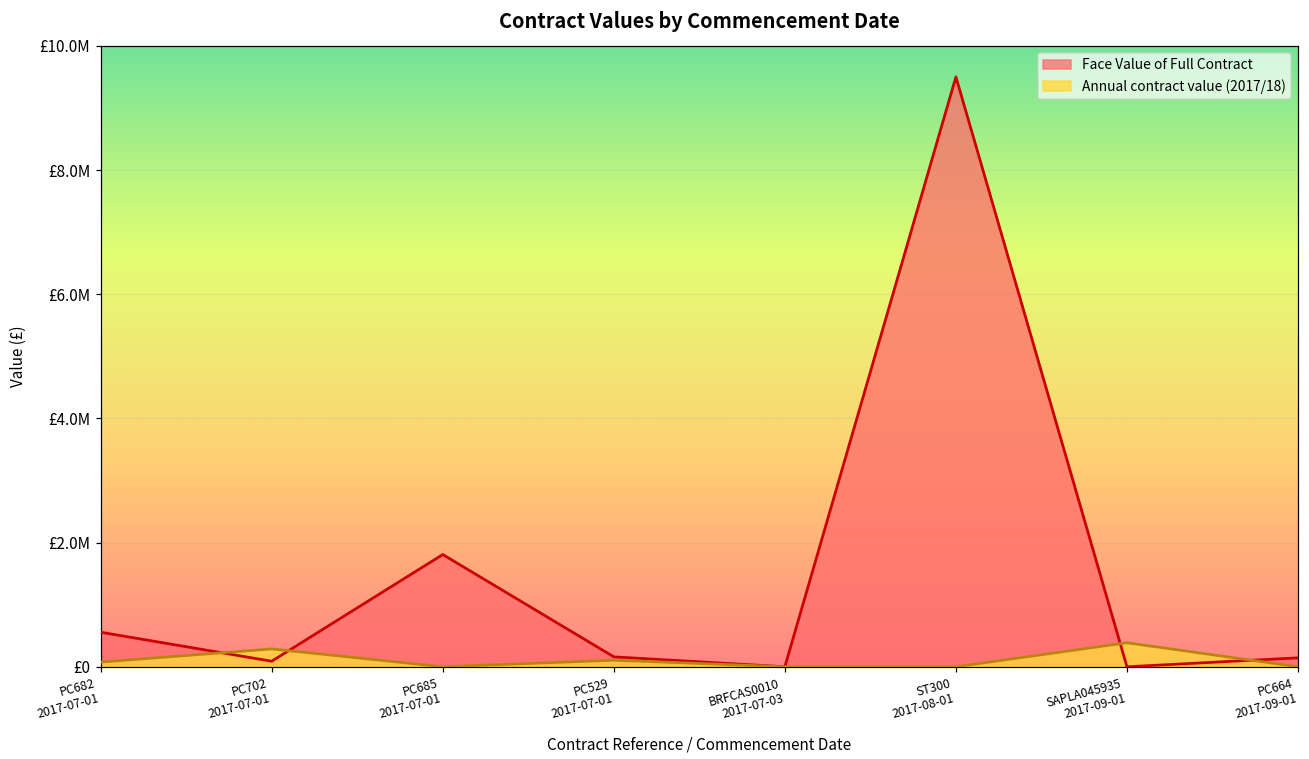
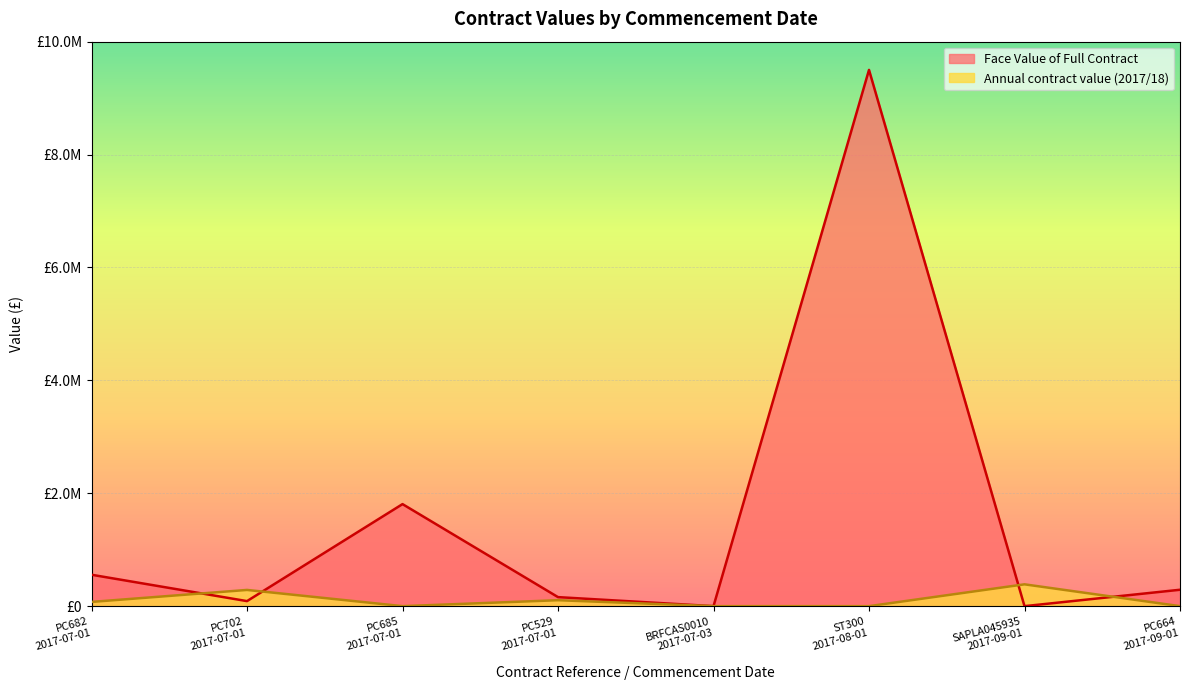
Face Value of Full Contract, PC664 2017-09-01: £100000 -> £300000
